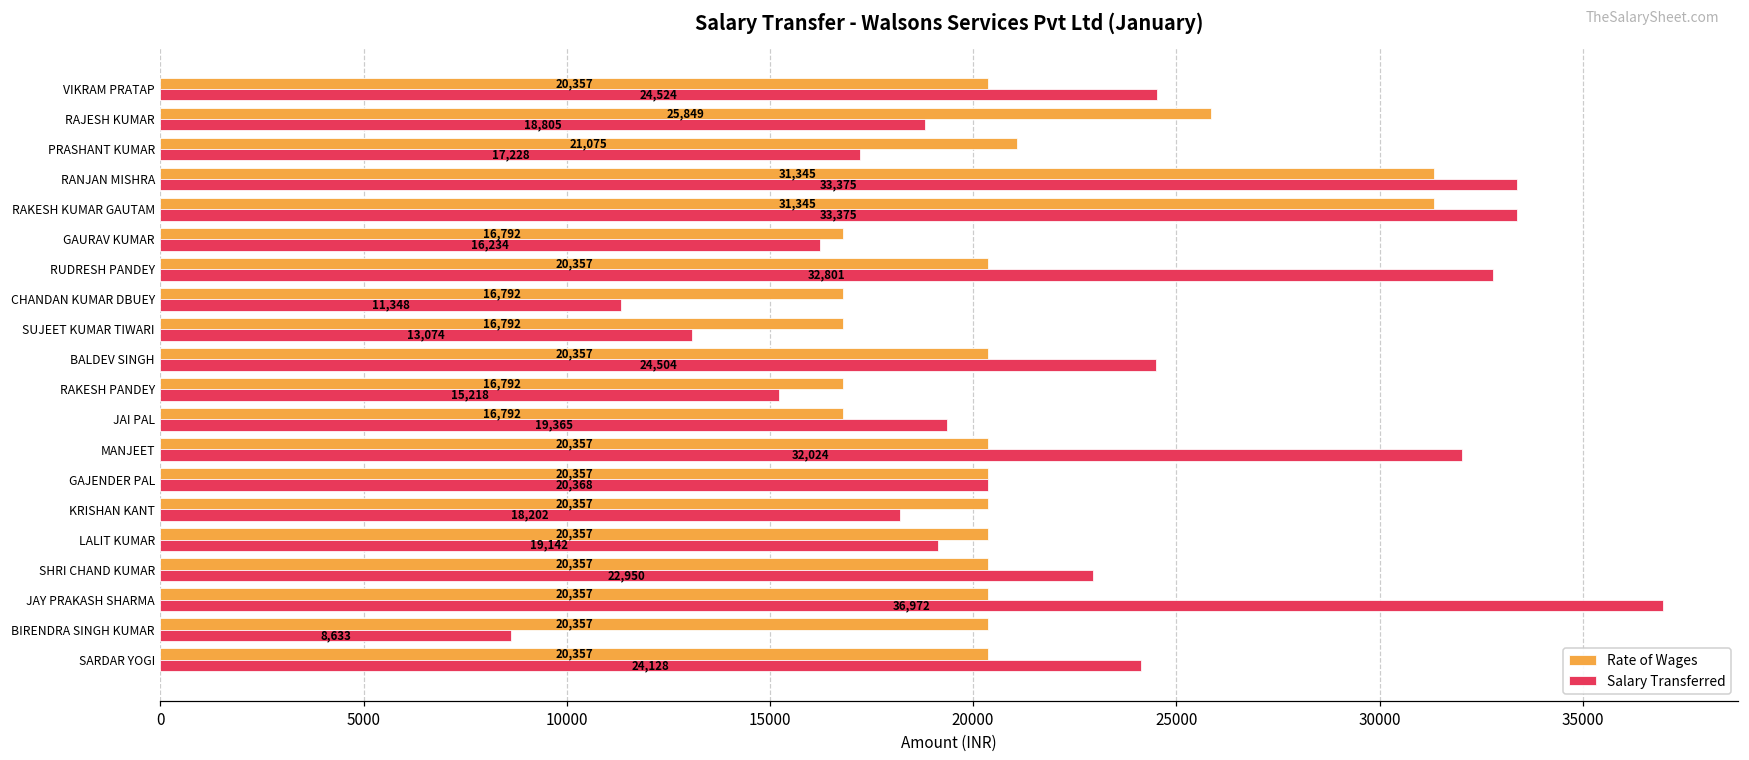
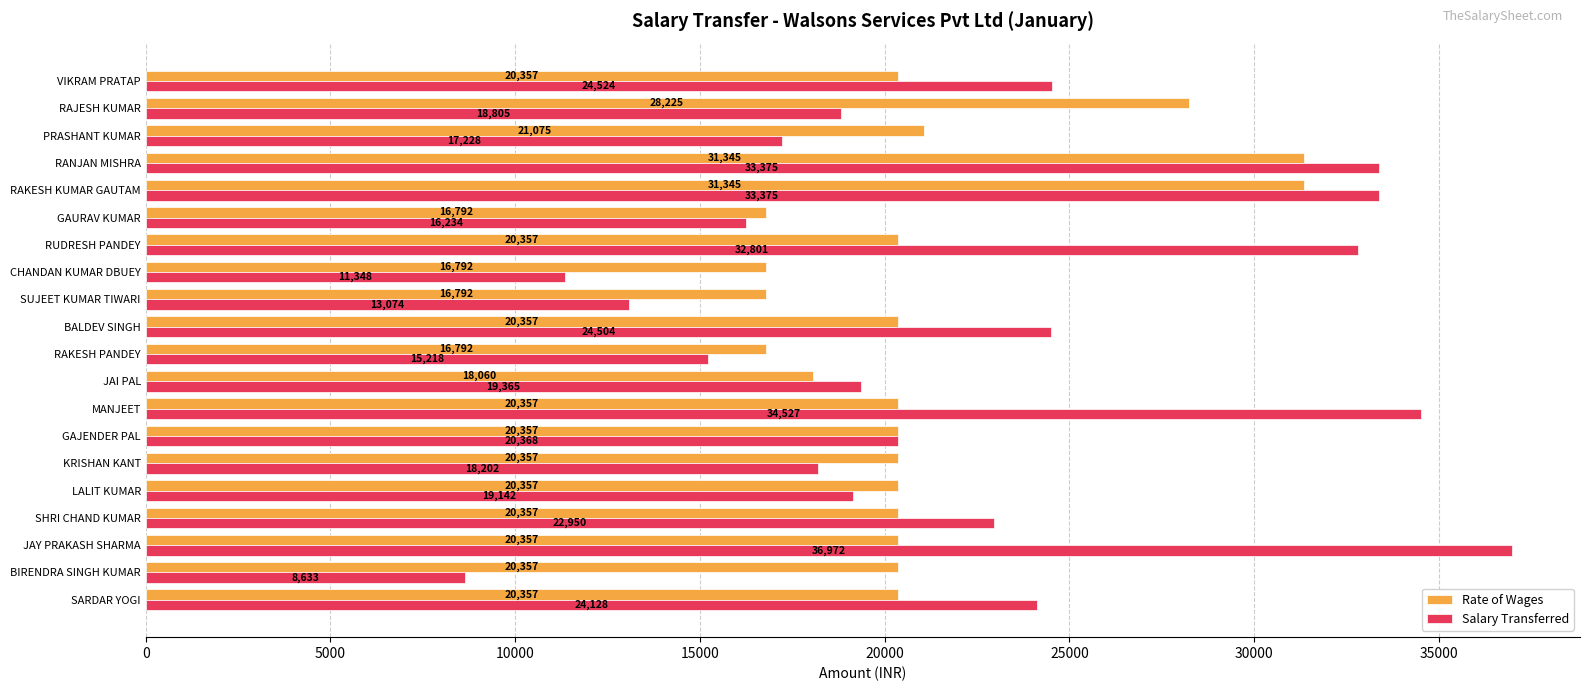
Rate of Wages, RAJESH KUMAR: 25,849 -> 28,225
Rate of Wages, JAI PAL: 16,792 -> 18,060
Salary Transferred, MANJEET: 32,024 -> 34,527
